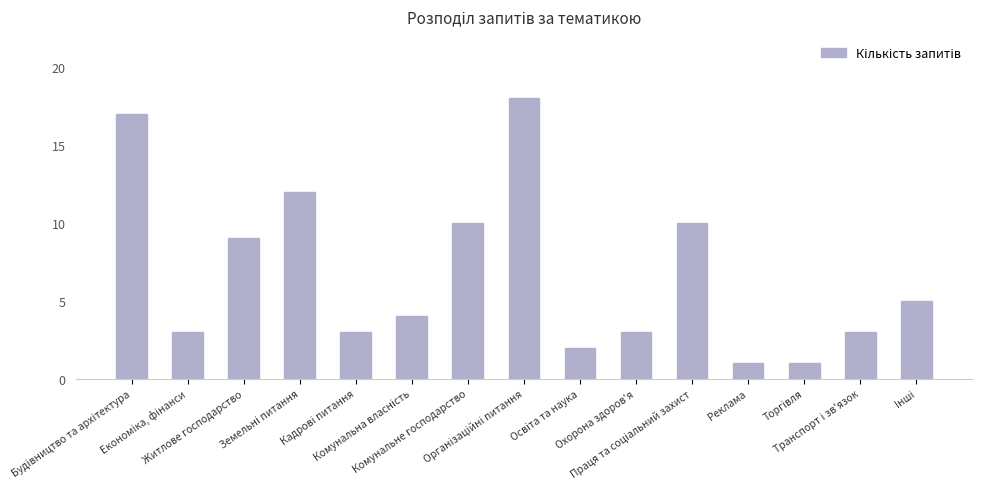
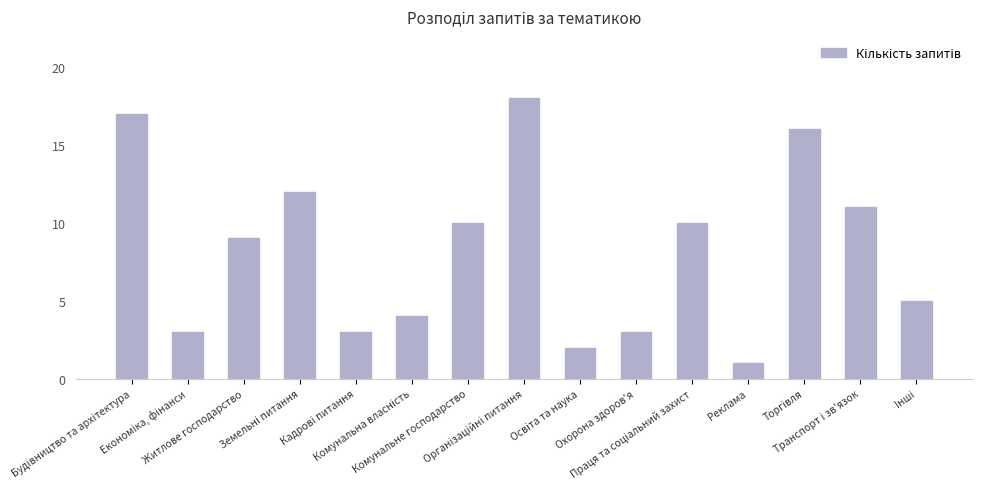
Торгівля: 1 -> 16
Транспорт і зв'язок: 3 -> 11
